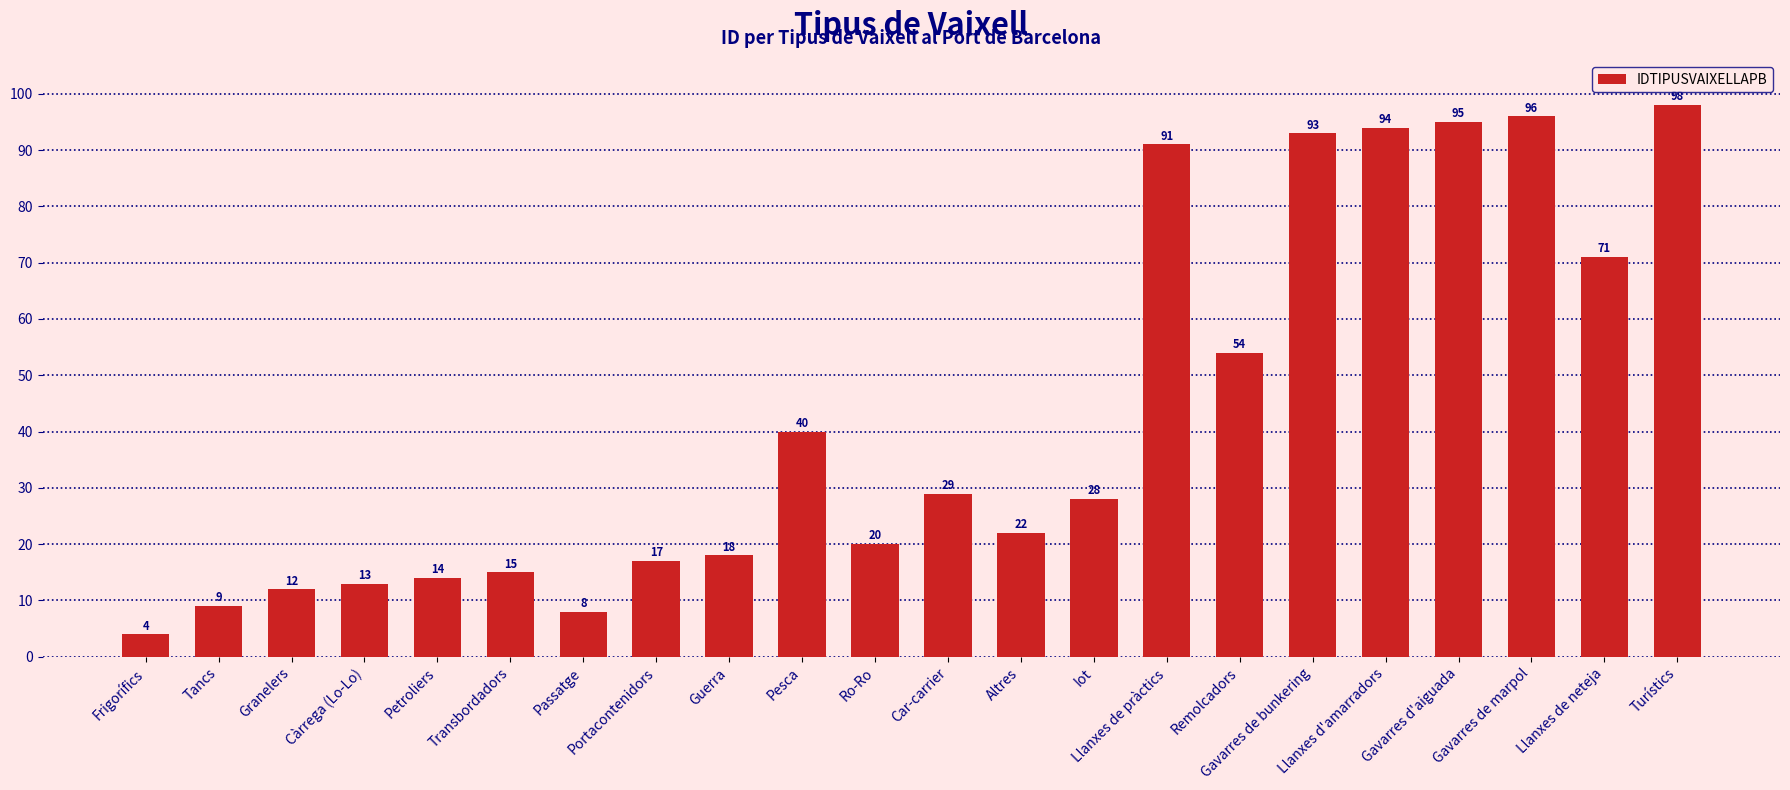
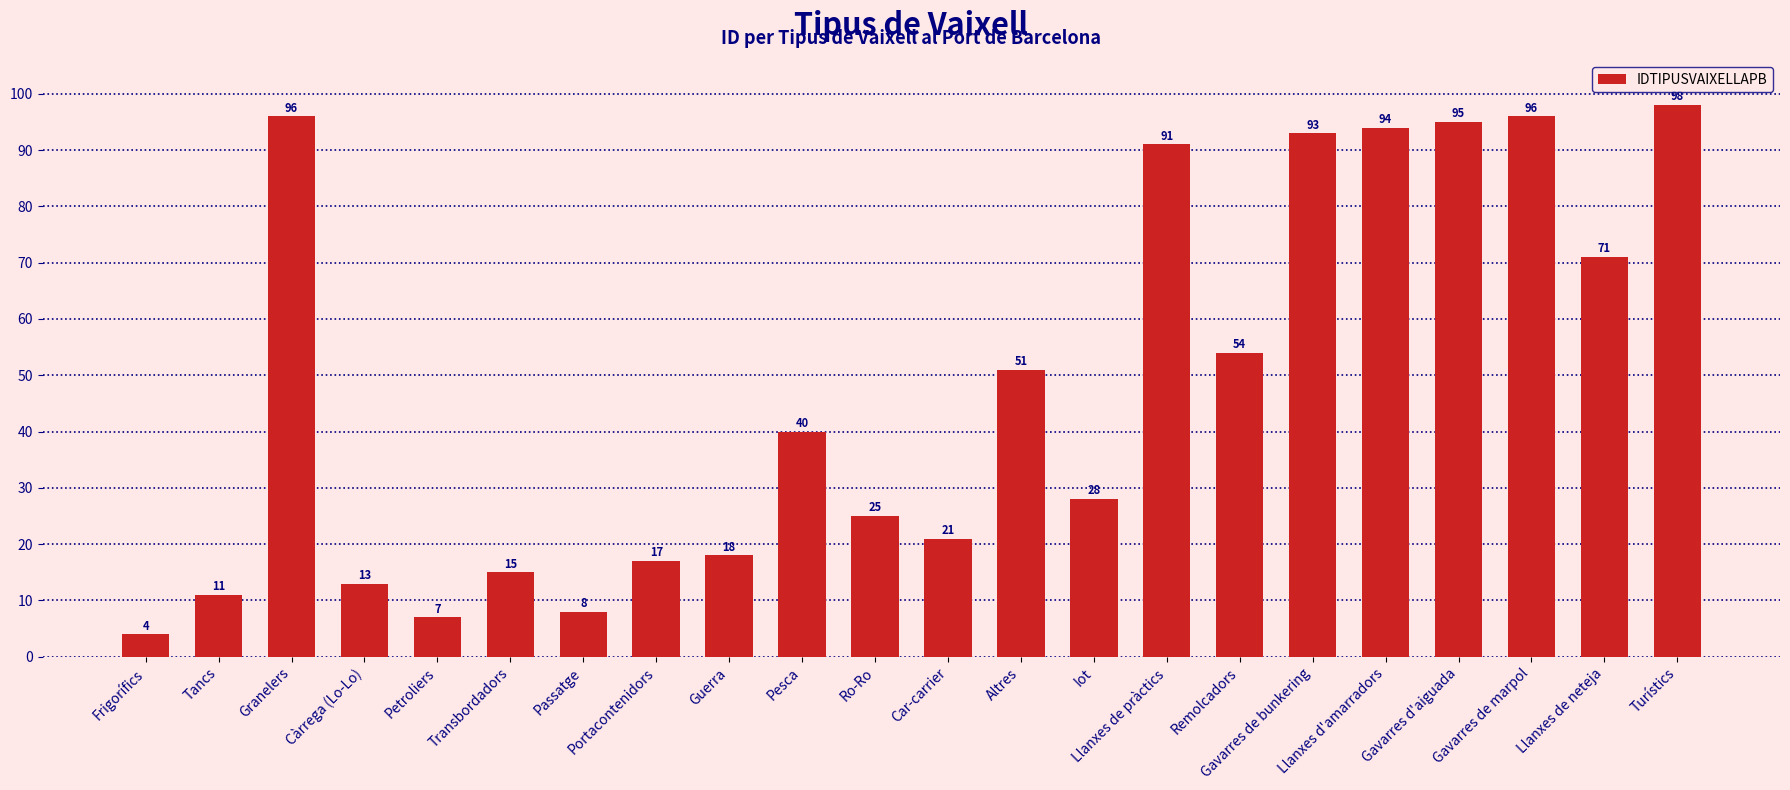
Tancs: 9 -> 11
Granelers: 12 -> 96
Petroliers: 14 -> 7
Ro-Ro: 20 -> 25
Car-carrier: 29 -> 21
Altres: 22 -> 51
